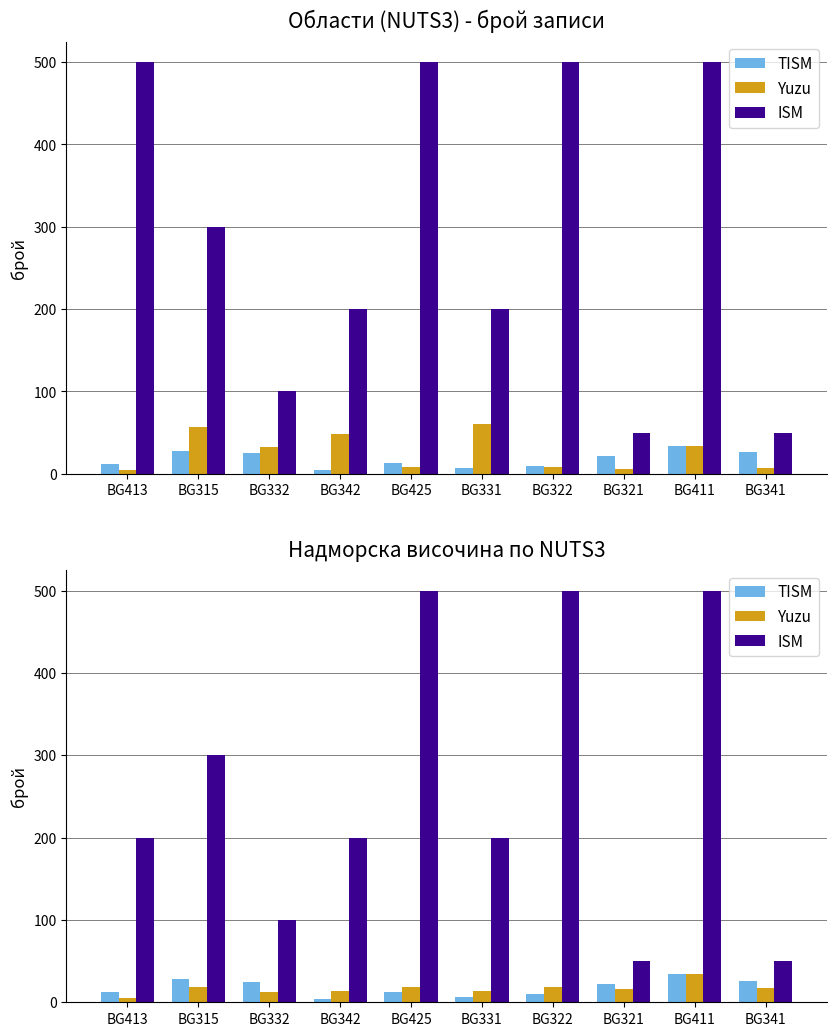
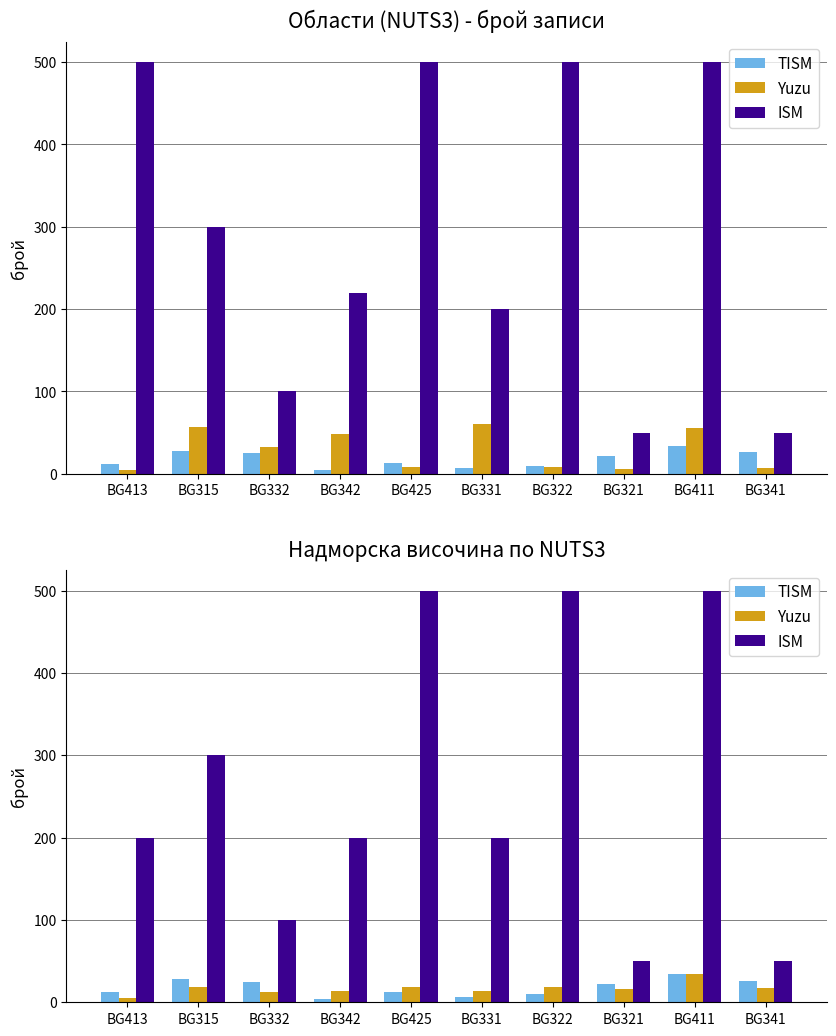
Области (NUTS3) - брой записи, ISM, BG342: 200 -> 220
Области (NUTS3) - брой записи, Yuzu, BG411: 30 -> 60
